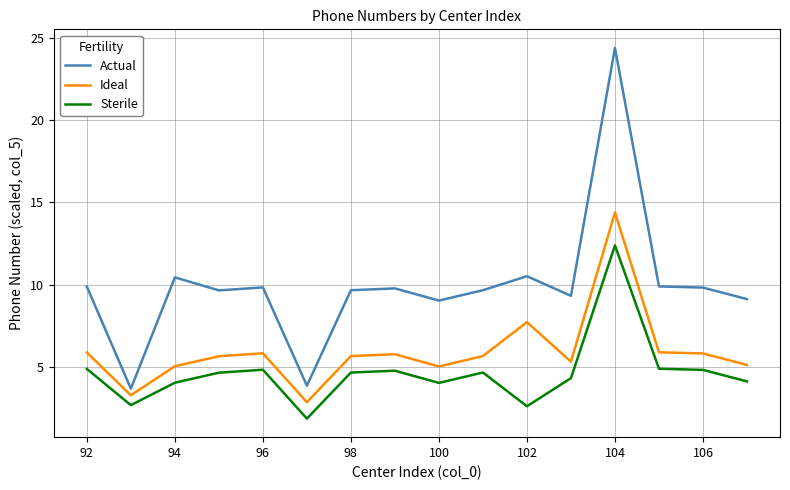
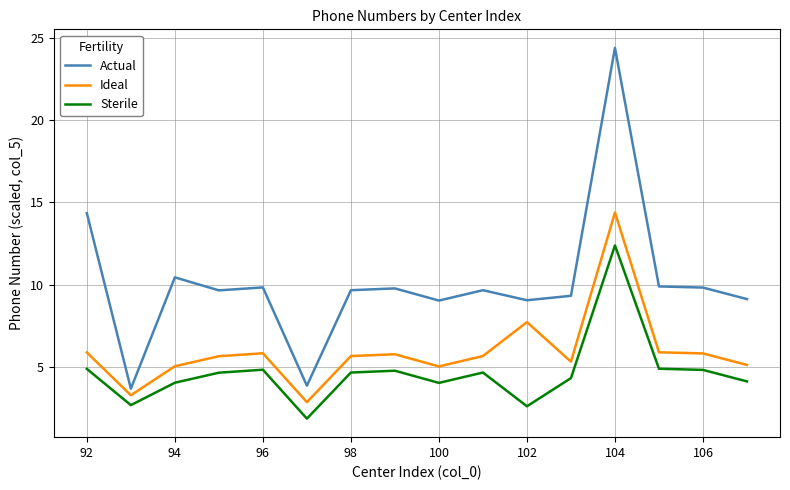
Actual, 92: 9.9 -> 14.3
Actual, 102: 10.5 -> 9.1
